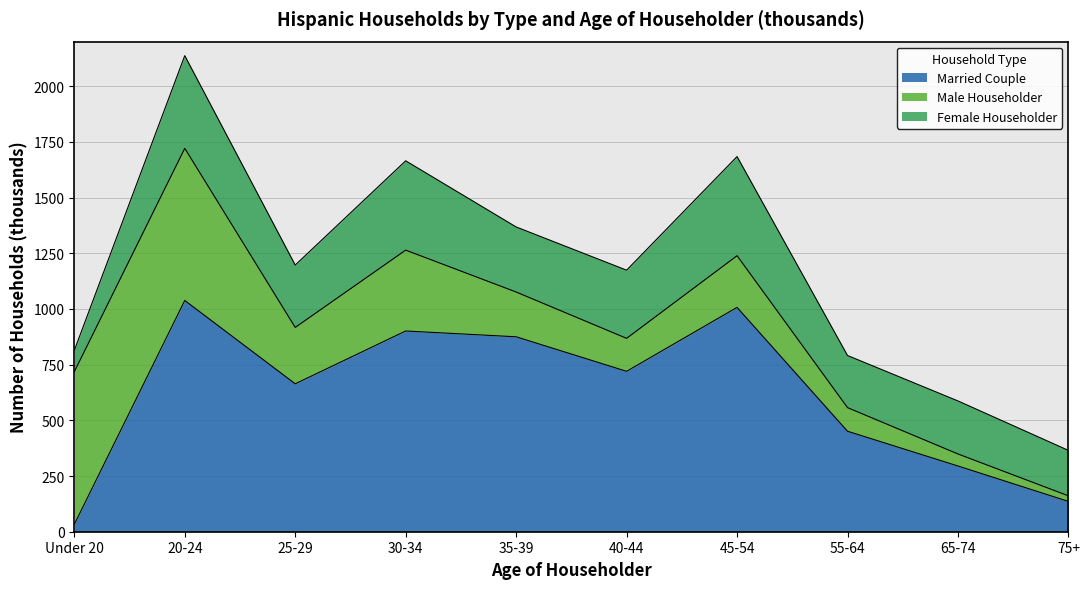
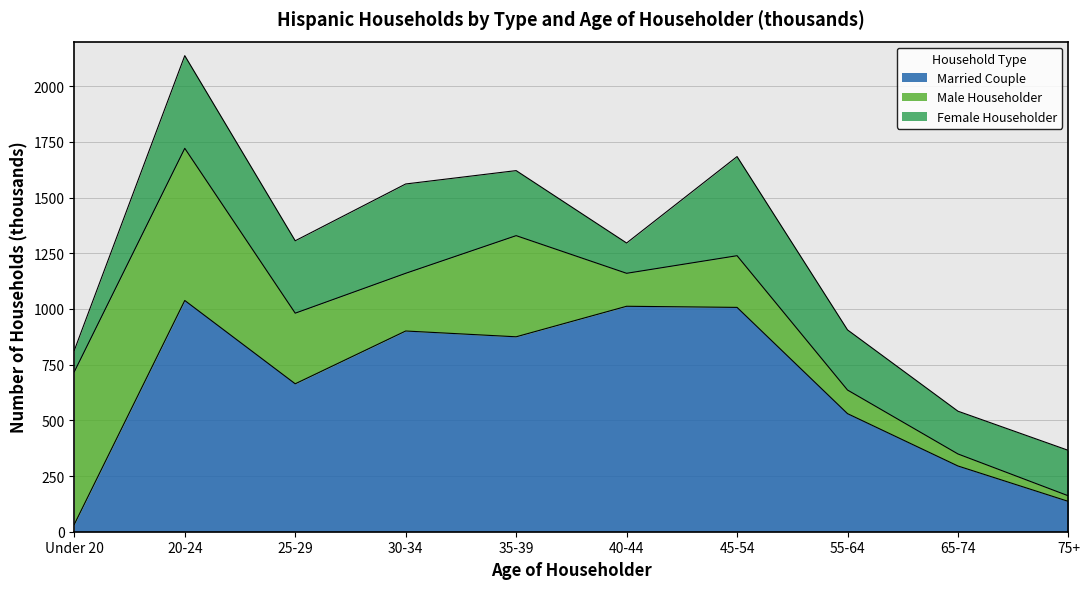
Male Householder, 25-29: 250 -> 320
Female Householder, 25-29: 280 -> 330
Male Householder, 30-34: 360 -> 260
Male Householder, 35-39: 200 -> 450
Married Couple, 40-44: 720 -> 1010
Female Householder, 40-44: 310 -> 140
Married Couple, 55-64: 450 -> 530
Female Householder, 55-64: 230 -> 270
Female Householder, 65-74: 240 -> 190
